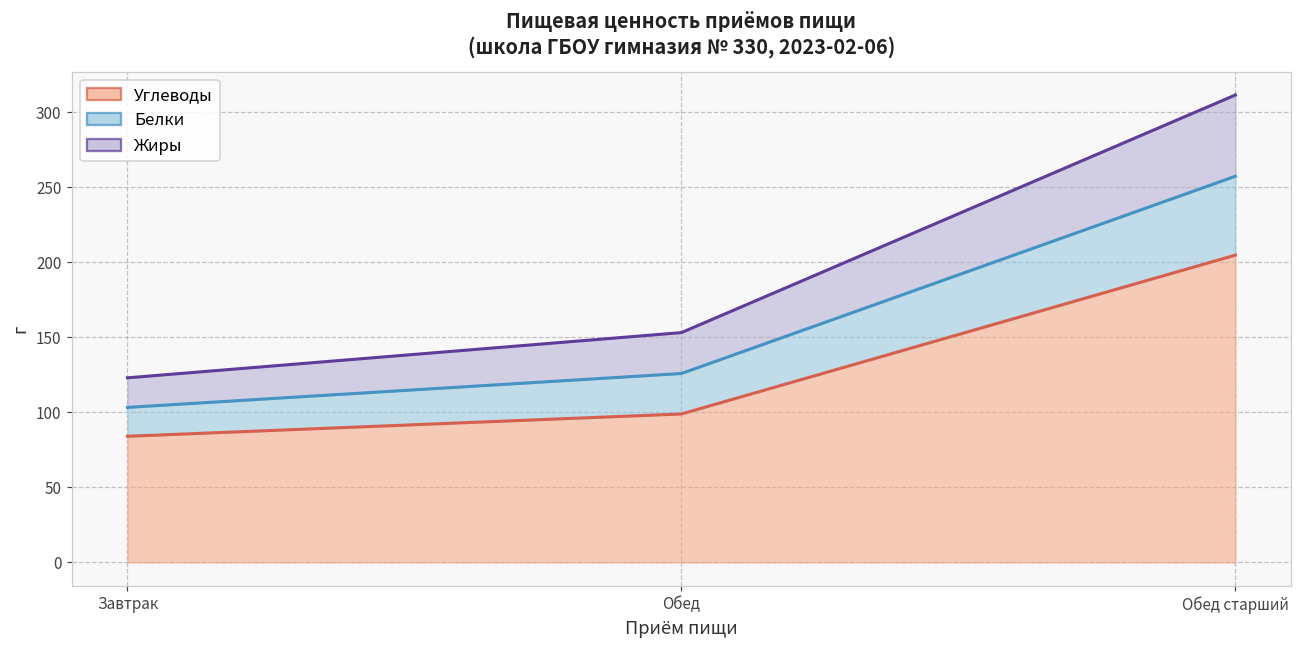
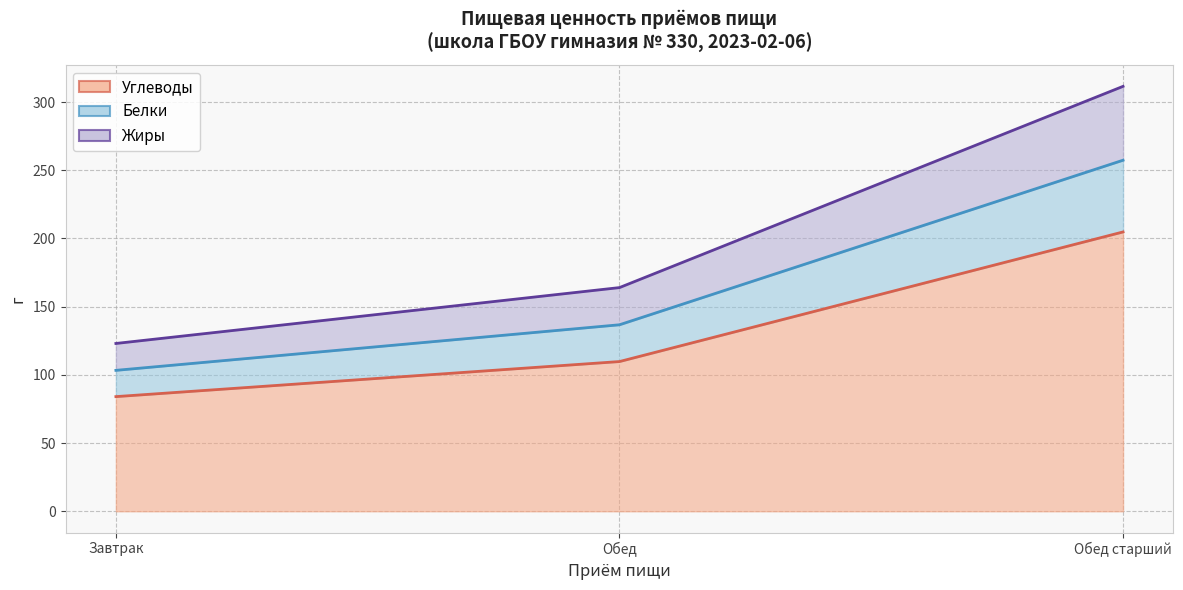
Углеводы, Обед: 99 -> 110
